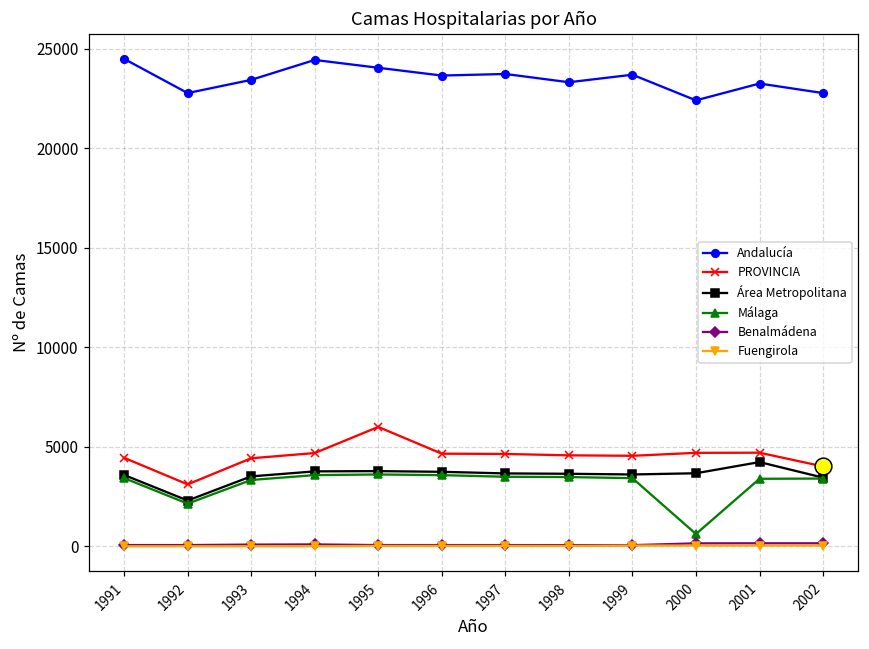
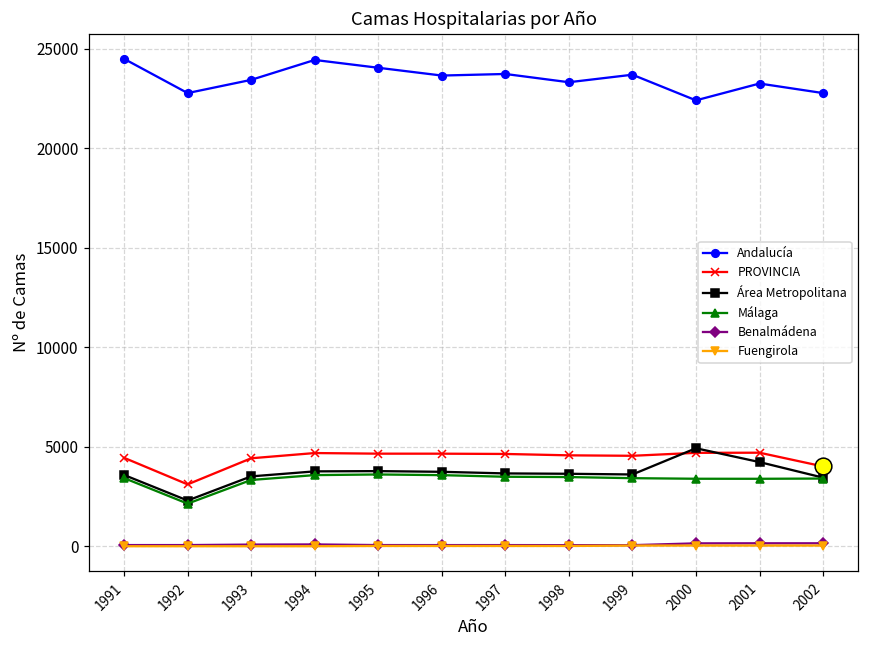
PROVINCIA, 1995: 6000 -> 4700
Área Metropolitana, 2000: 3700 -> 4900
Málaga, 2000: 600 -> 3400
